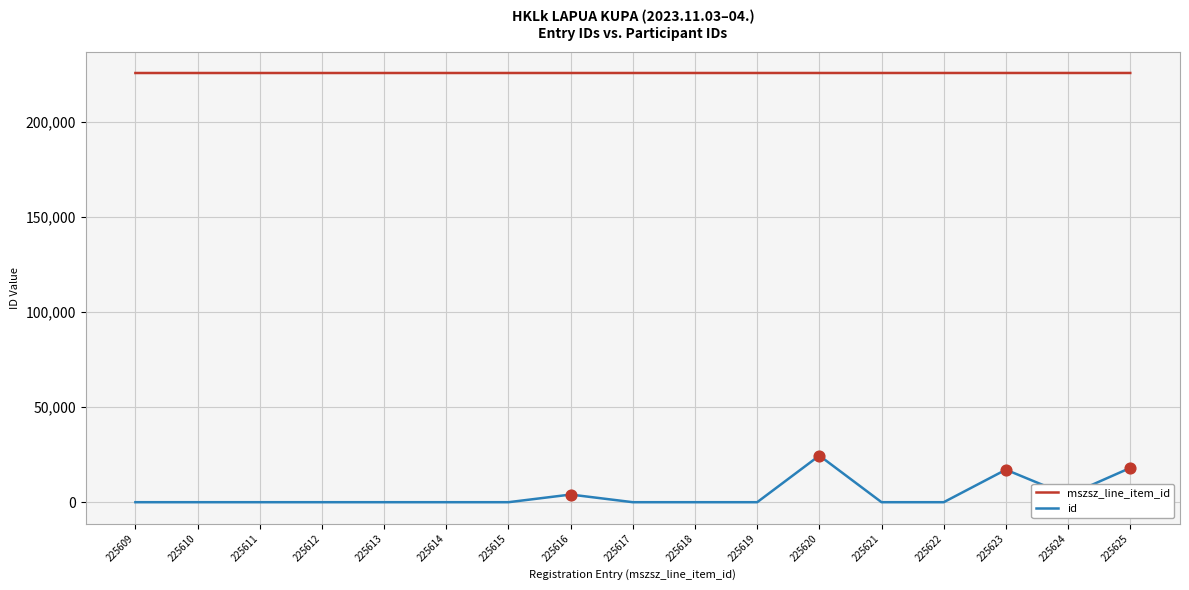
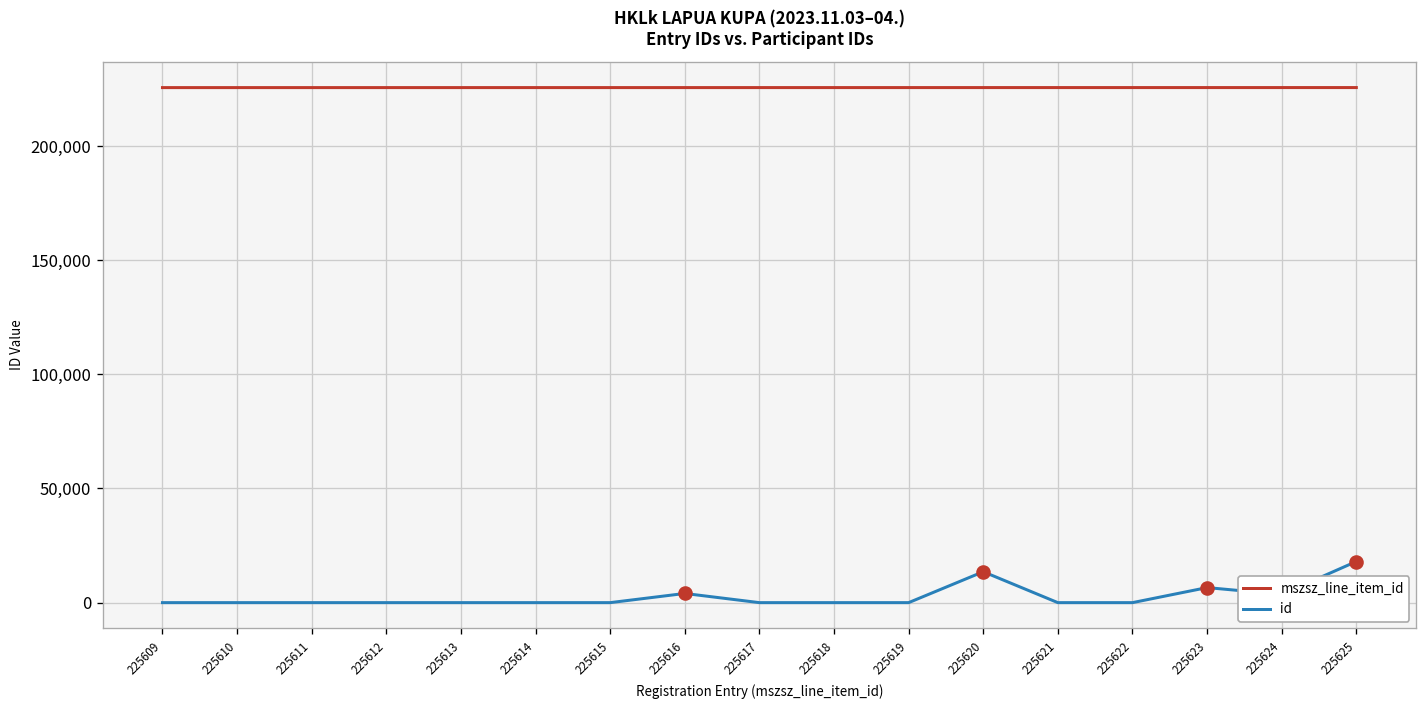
id, 225620: 24,000 -> 14,000
id, 225623: 17,000 -> 7,000
